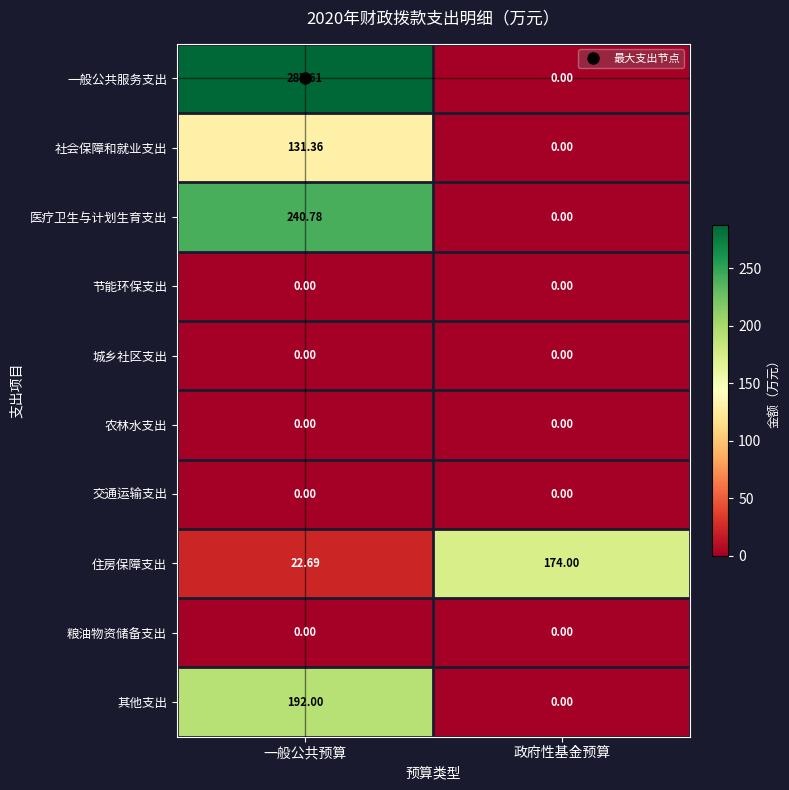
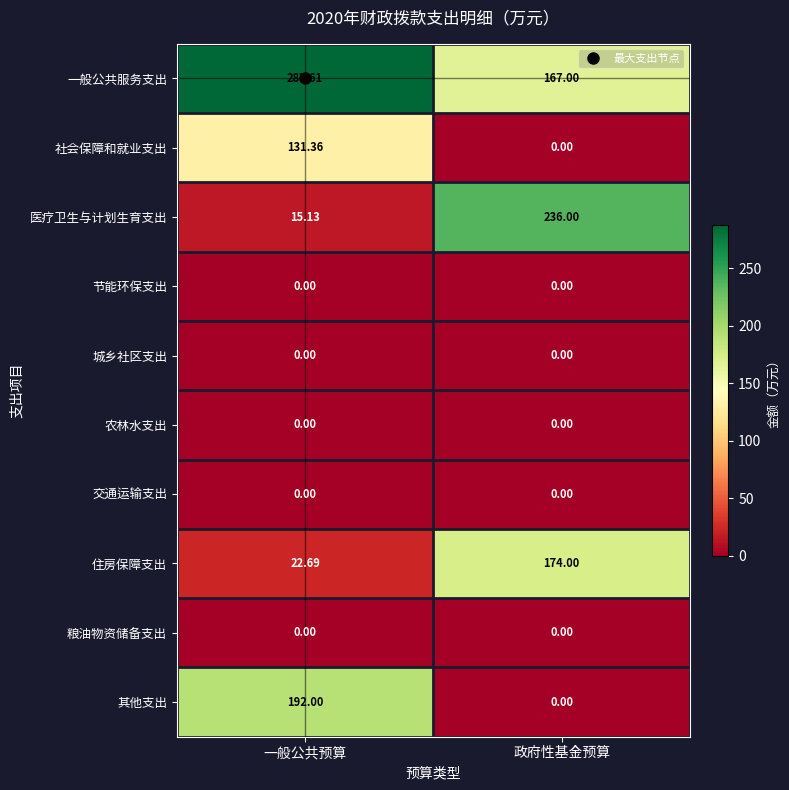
一般公共服务支出, 政府性基金预算: 0.00 -> 167.00
医疗卫生与计划生育支出, 一般公共预算: 240.78 -> 15.13
医疗卫生与计划生育支出, 政府性基金预算: 0.00 -> 236.00
